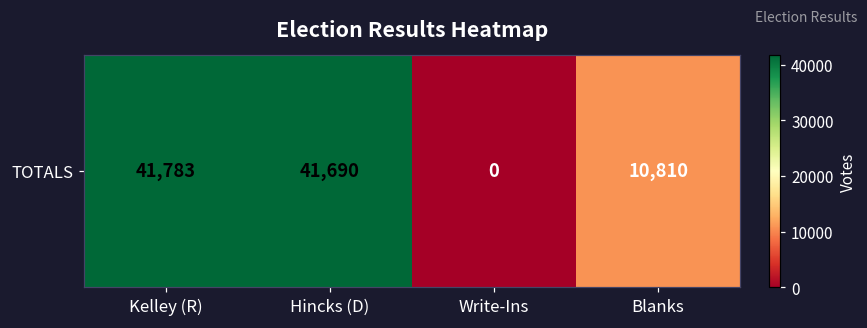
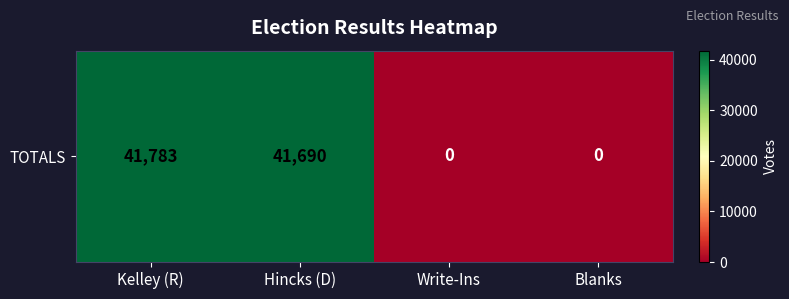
TOTALS, Blanks: 10,810 -> 0
